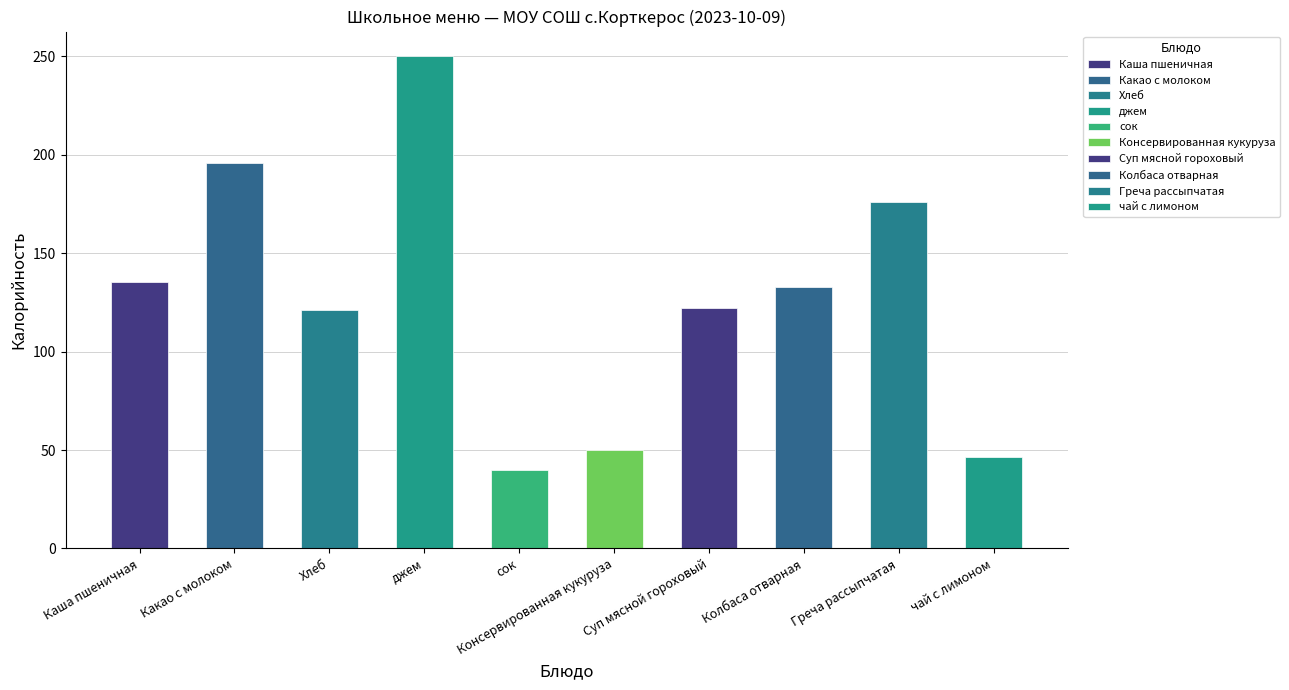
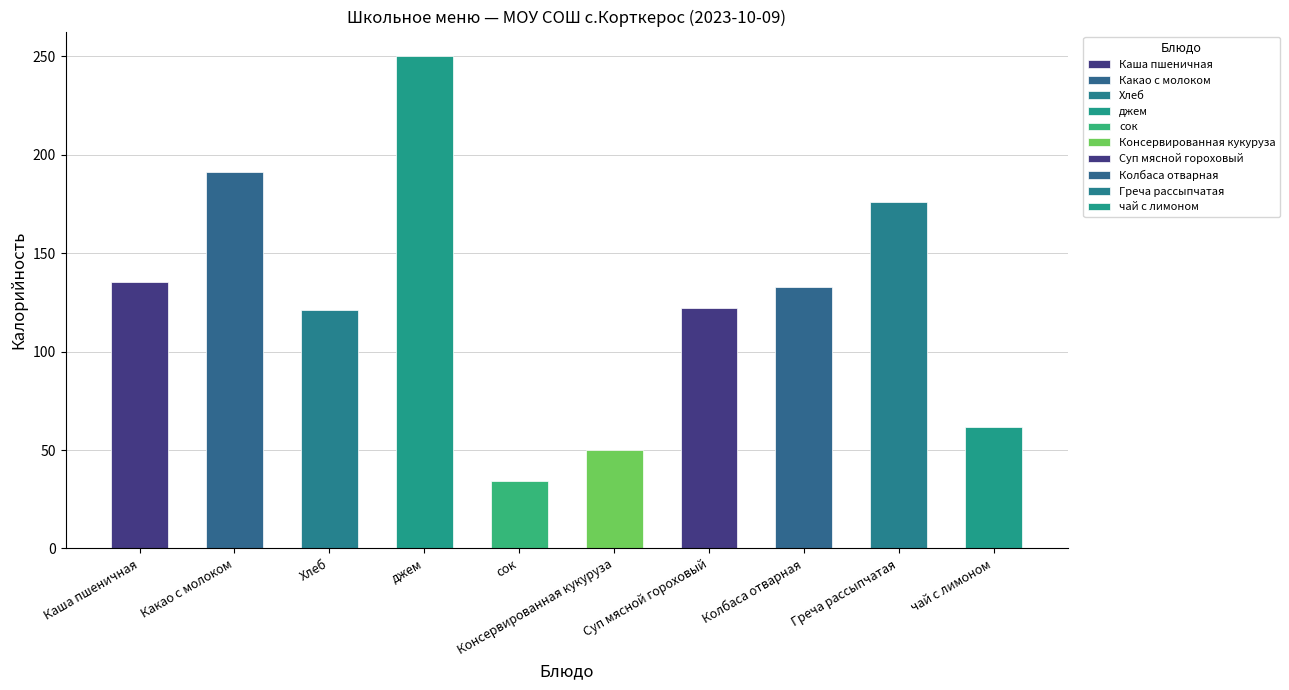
Какао с молоком: 196 -> 191
сок: 40 -> 34
чай с лимоном: 46 -> 62
